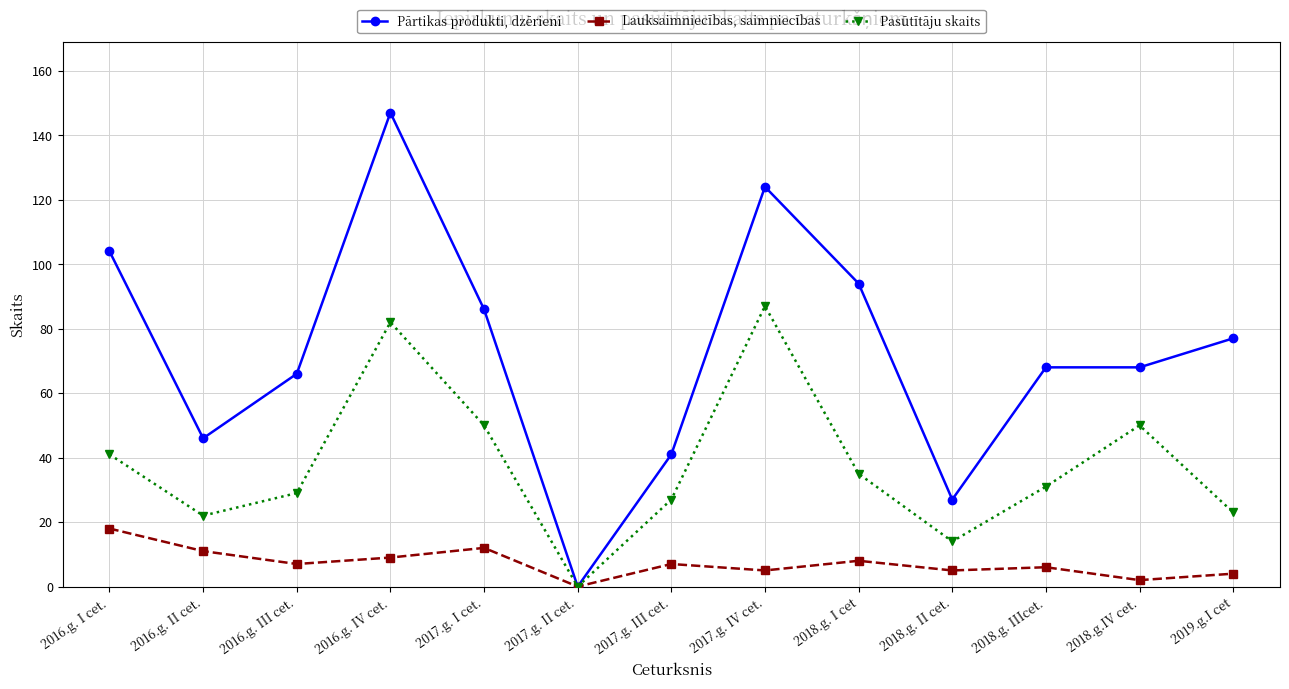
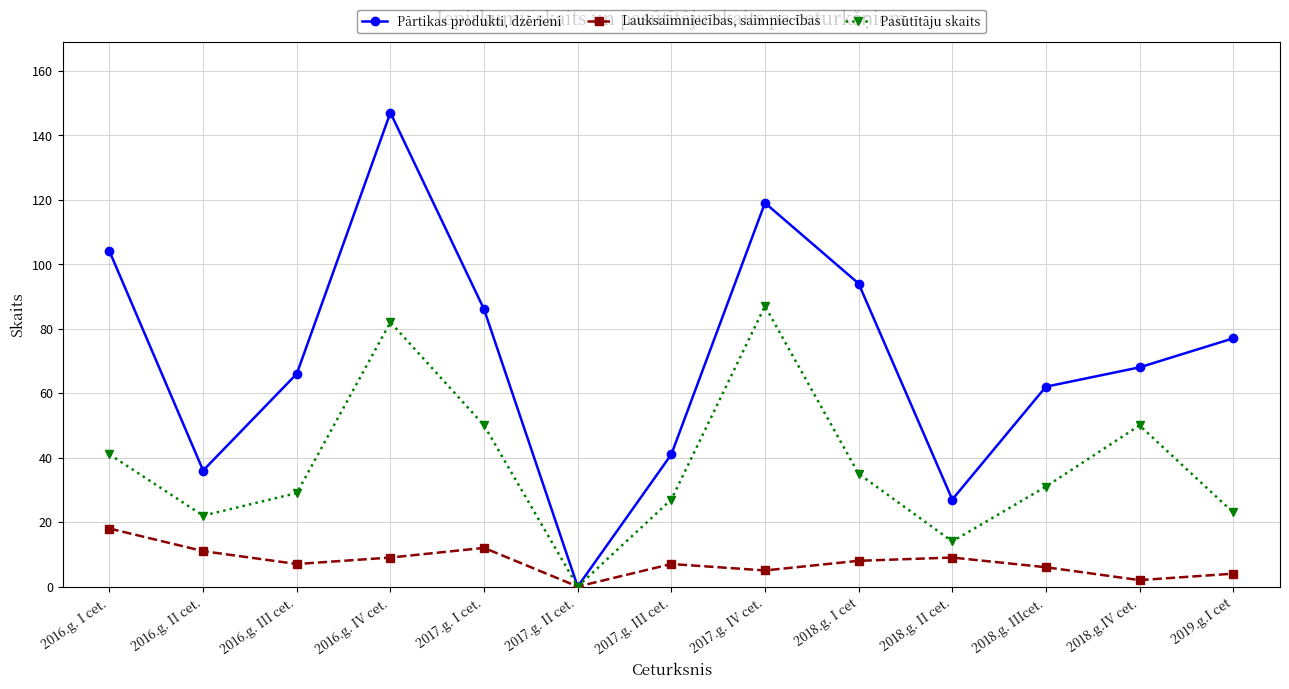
Pārtikas produkti, dzērieni, 2016.g. II cet.: 46 -> 36
Pārtikas produkti, dzērieni, 2017.g. IV cet.: 124 -> 119
Lauksaimniecības, saimniecības, 2018.g. II cet.: 5 -> 9
Pārtikas produkti, dzērieni, 2018.g. IIIcet.: 68 -> 62
